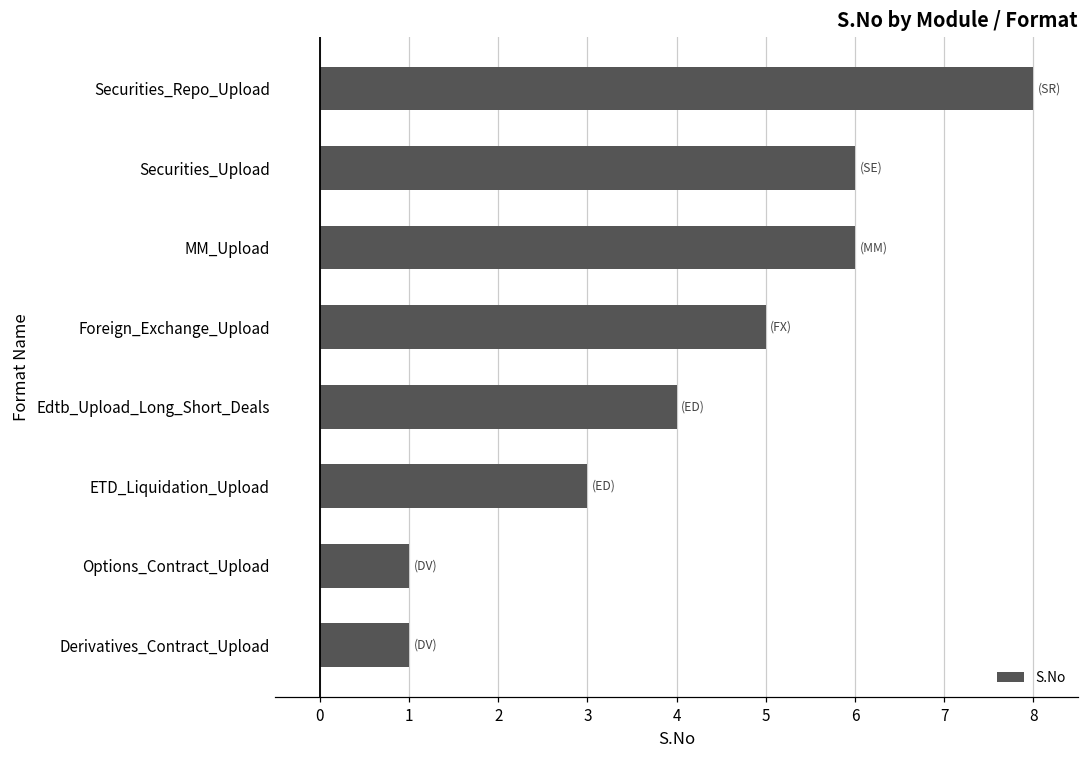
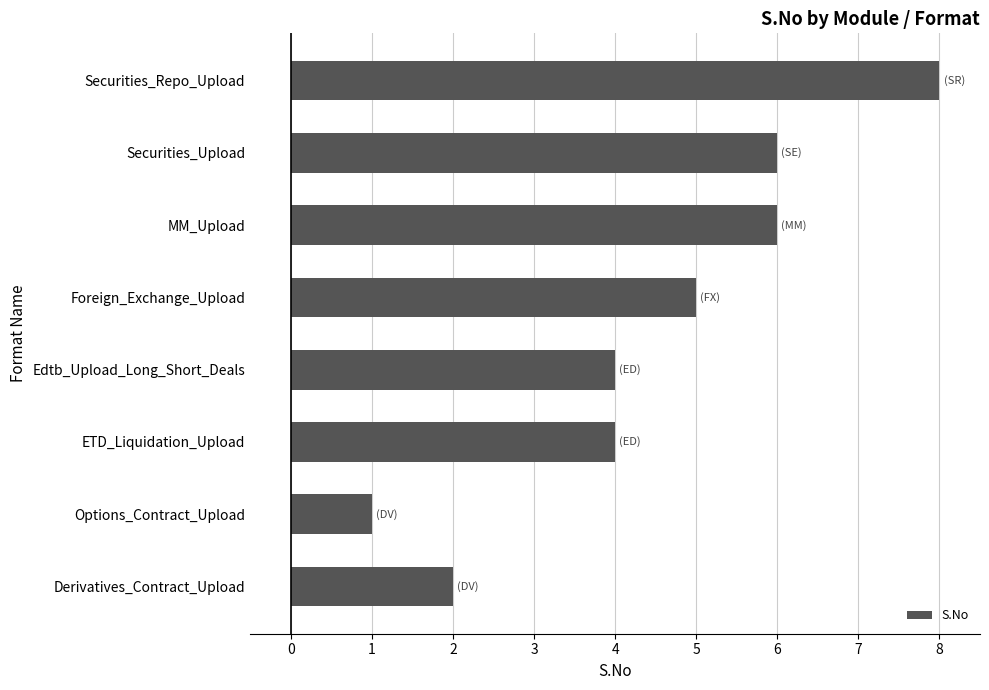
ETD_Liquidation_Upload: 3 -> 4
Derivatives_Contract_Upload: 1 -> 2
